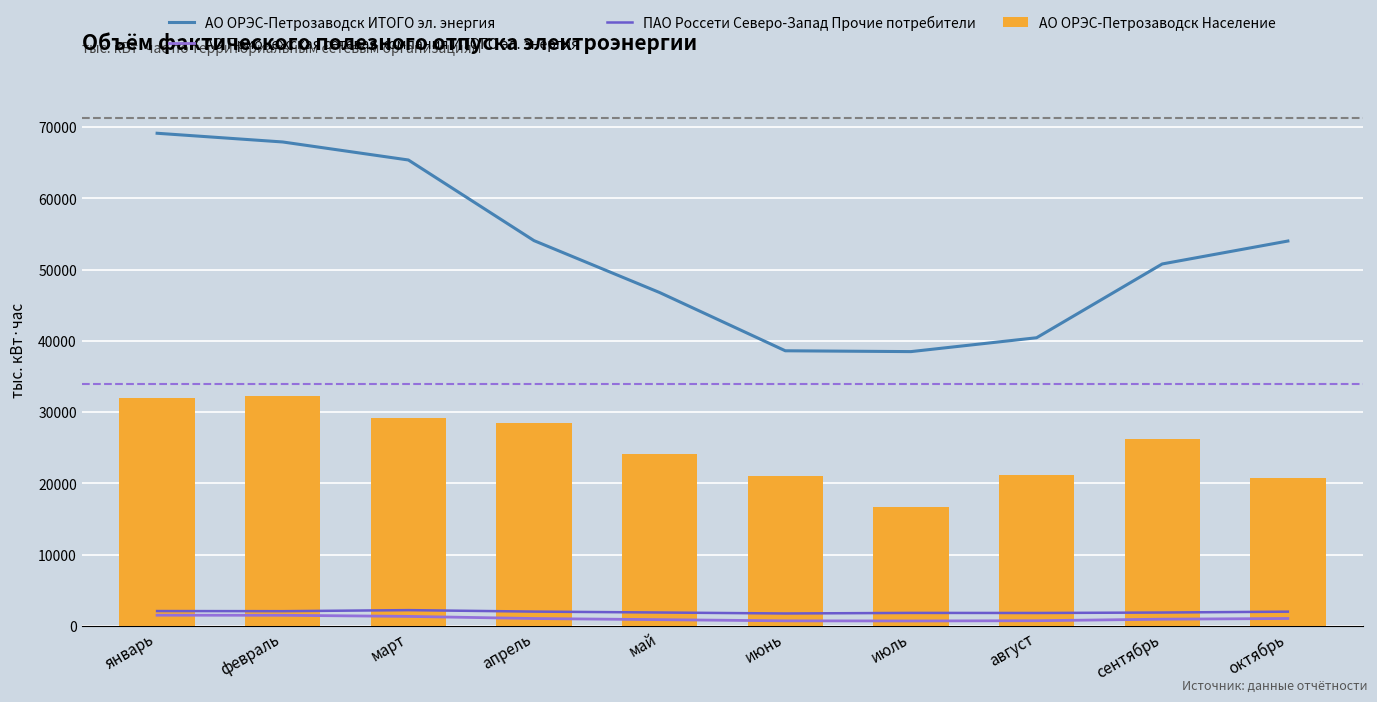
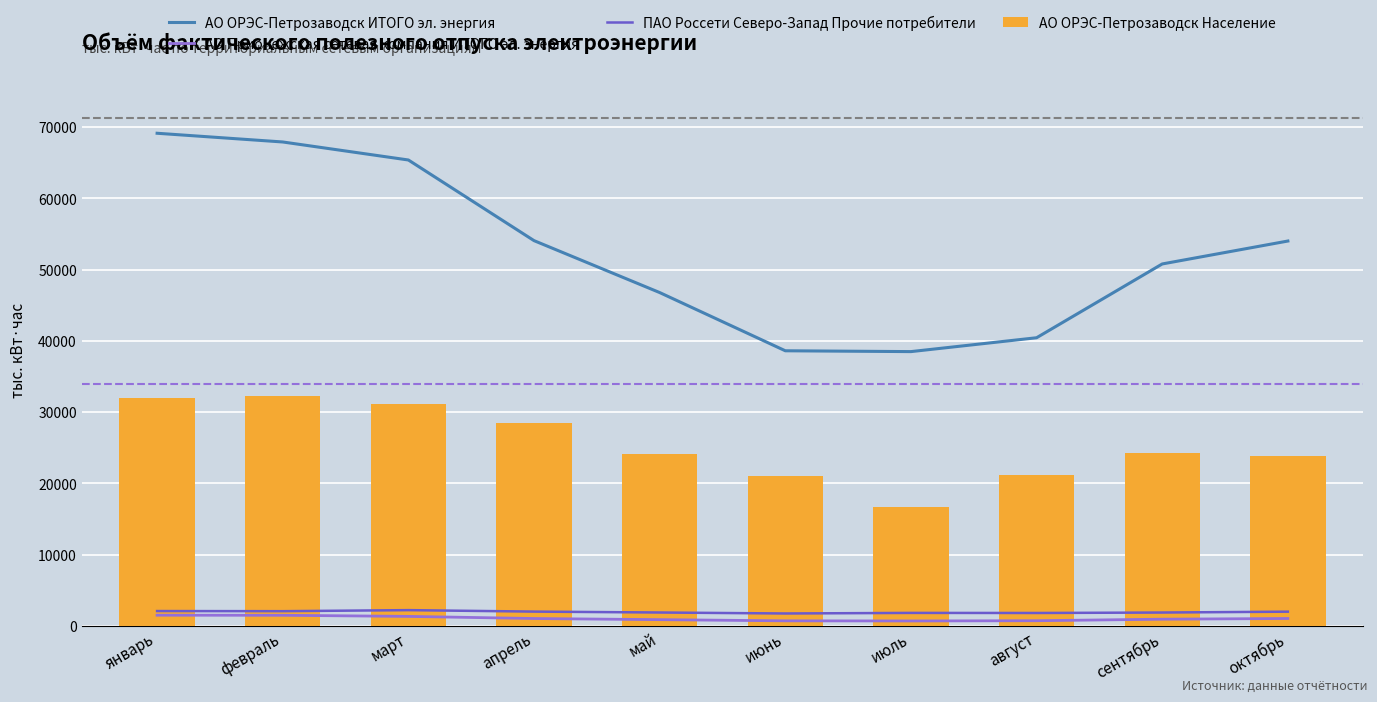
АО ОРЭС-Петрозаводск Население, март: 29000 -> 31000
АО ОРЭС-Петрозаводск Население, сентябрь: 26000 -> 24000
АО ОРЭС-Петрозаводск Население, октябрь: 21000 -> 24000
